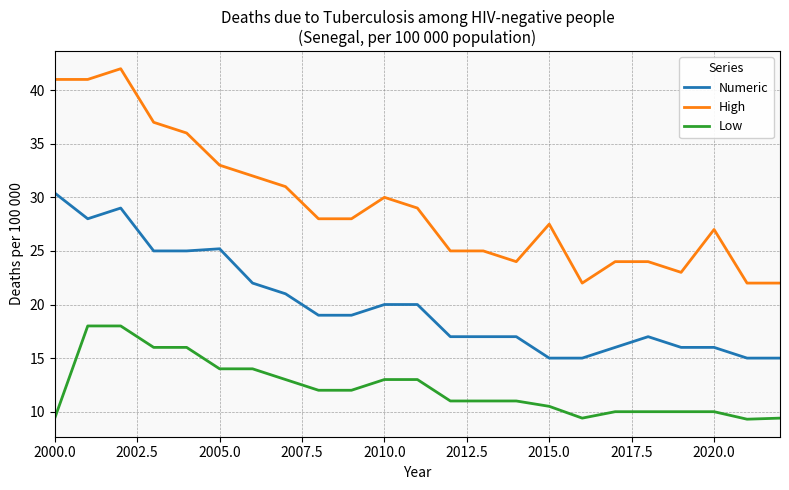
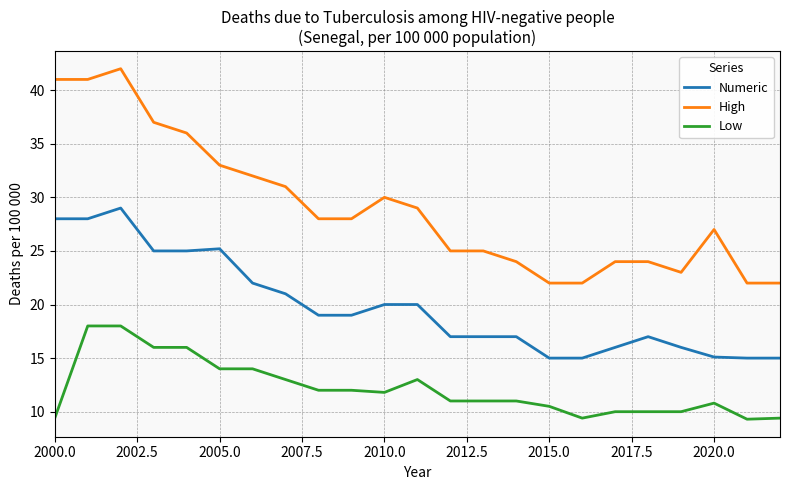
Numeric, 2000.0: 30.4 -> 28.0
Low, 2010.0: 13.0 -> 11.8
High, 2015.0: 27.5 -> 22.0
Numeric, 2020.0: 16.0 -> 15.1
Low, 2020.0: 10.0 -> 10.8
